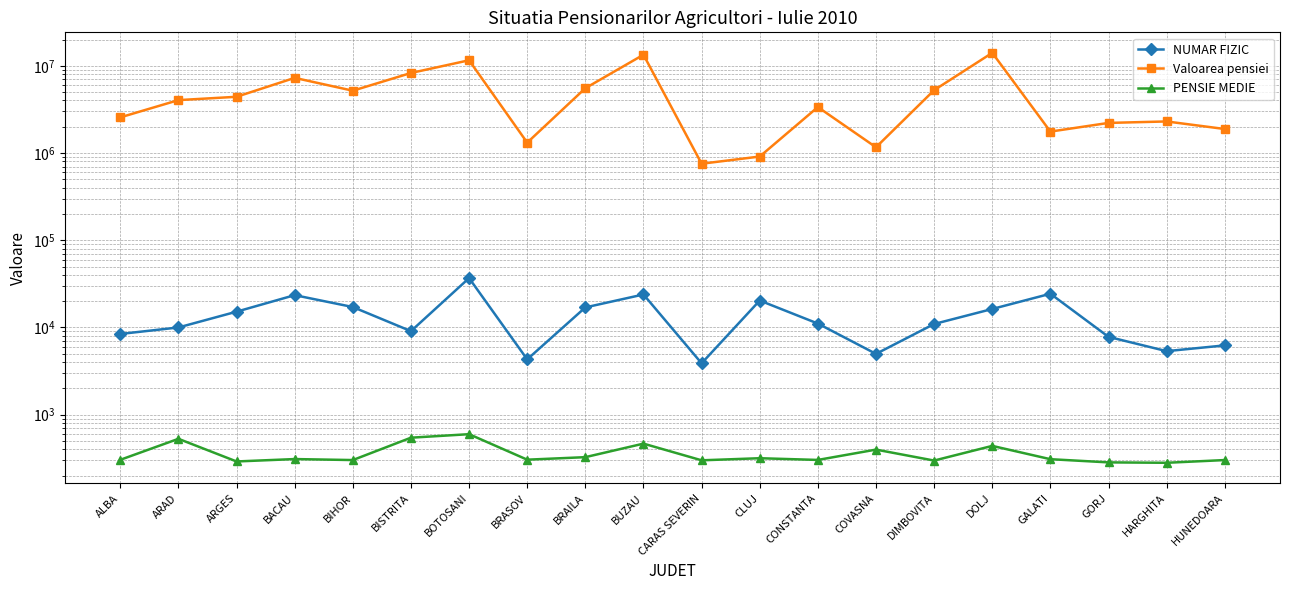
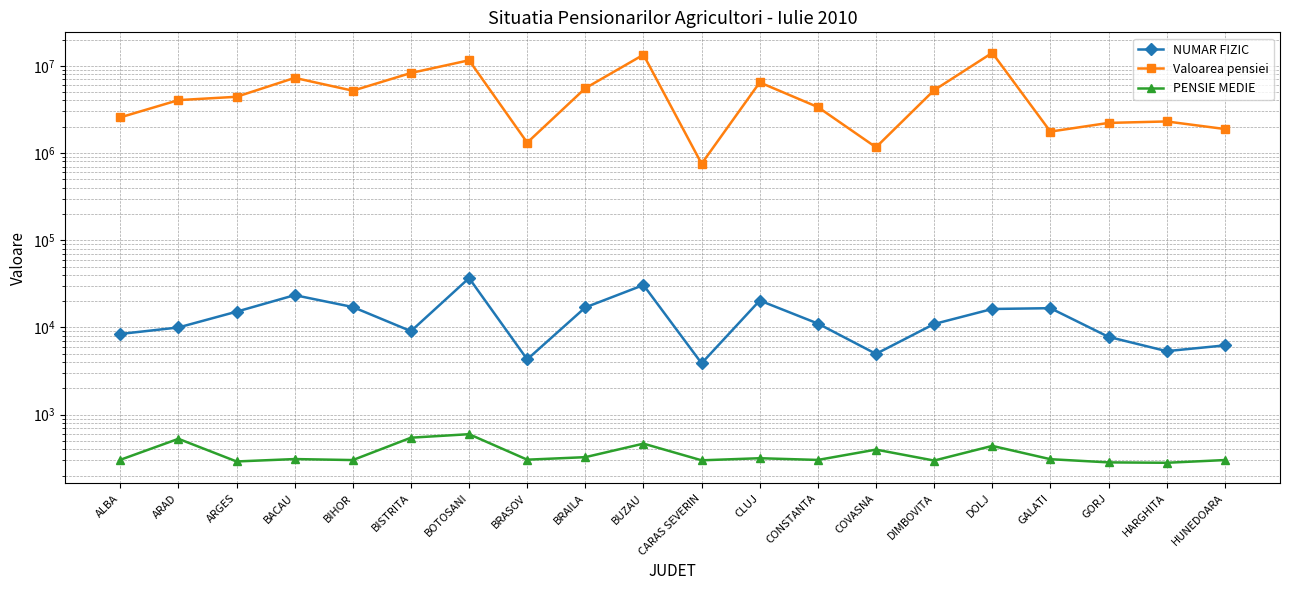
NUMAR FIZIC, BUZAU: 24000 -> 31000
Valoarea pensiei, CLUJ: 900000 -> 6000000
NUMAR FIZIC, GALATI: 24000 -> 17000
